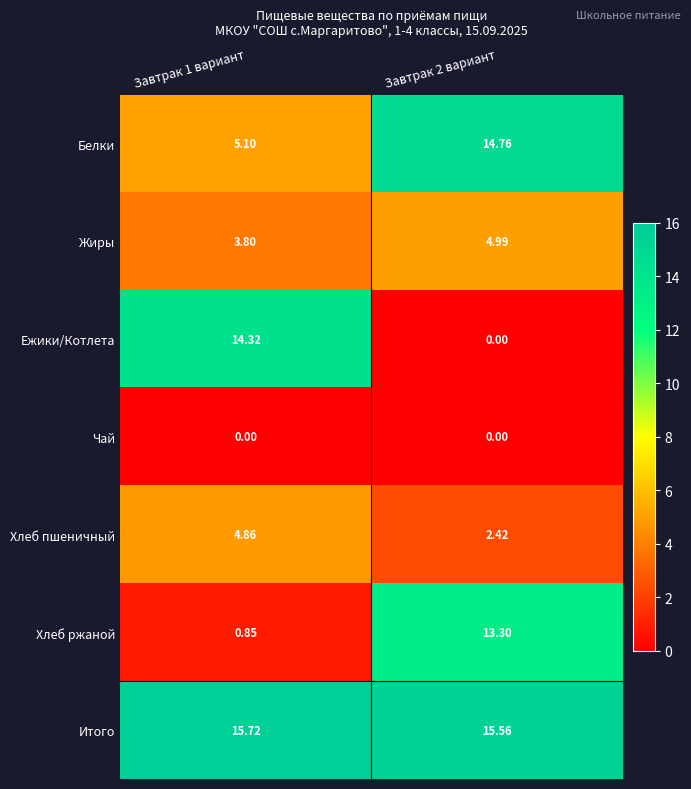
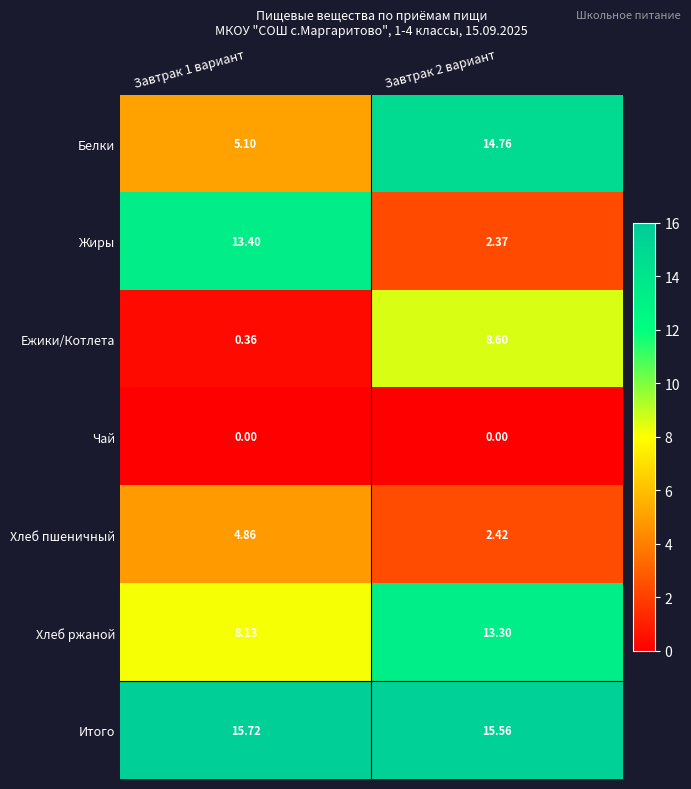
Жиры, Завтрак 1 вариант: 3.80 -> 13.40
Жиры, Завтрак 2 вариант: 4.99 -> 2.37
Ежики/Котлета, Завтрак 1 вариант: 14.32 -> 0.36
Ежики/Котлета, Завтрак 2 вариант: 0.00 -> 8.60
Хлеб ржаной, Завтрак 1 вариант: 0.85 -> 8.13
